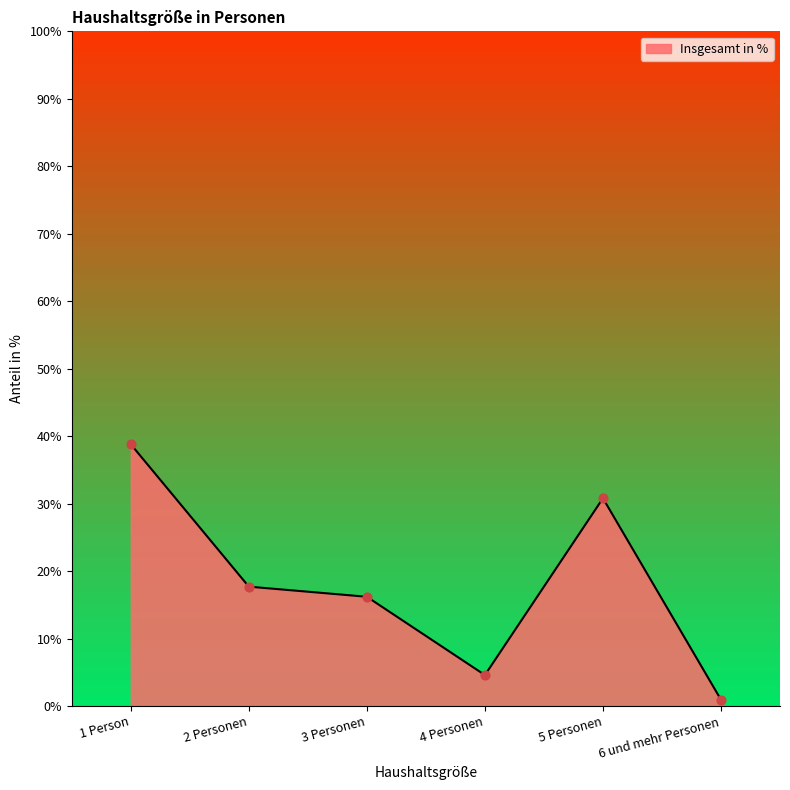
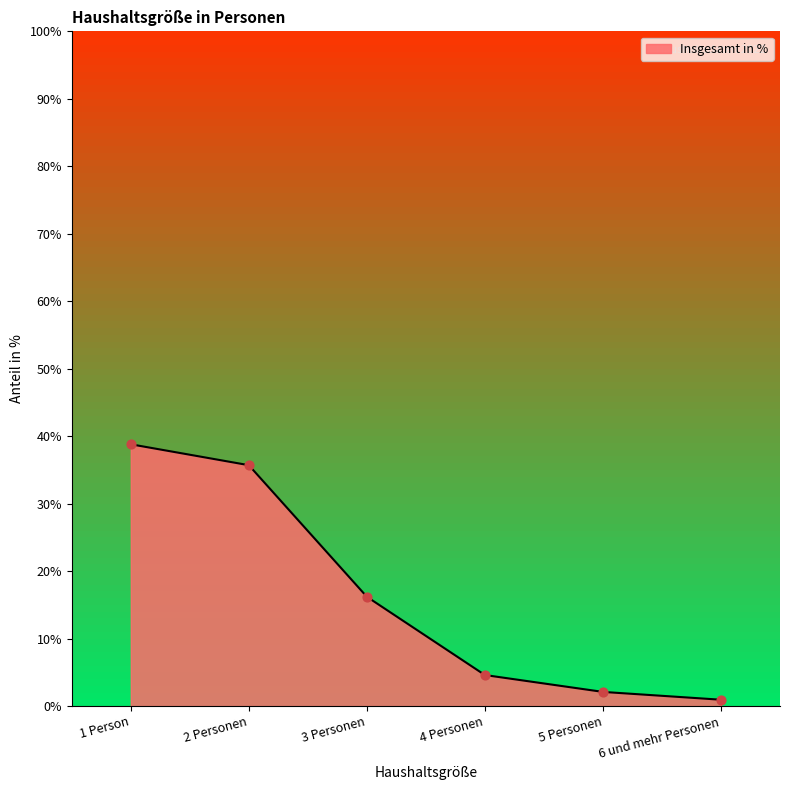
2 Personen: 18% -> 36%
5 Personen: 31% -> 2%
